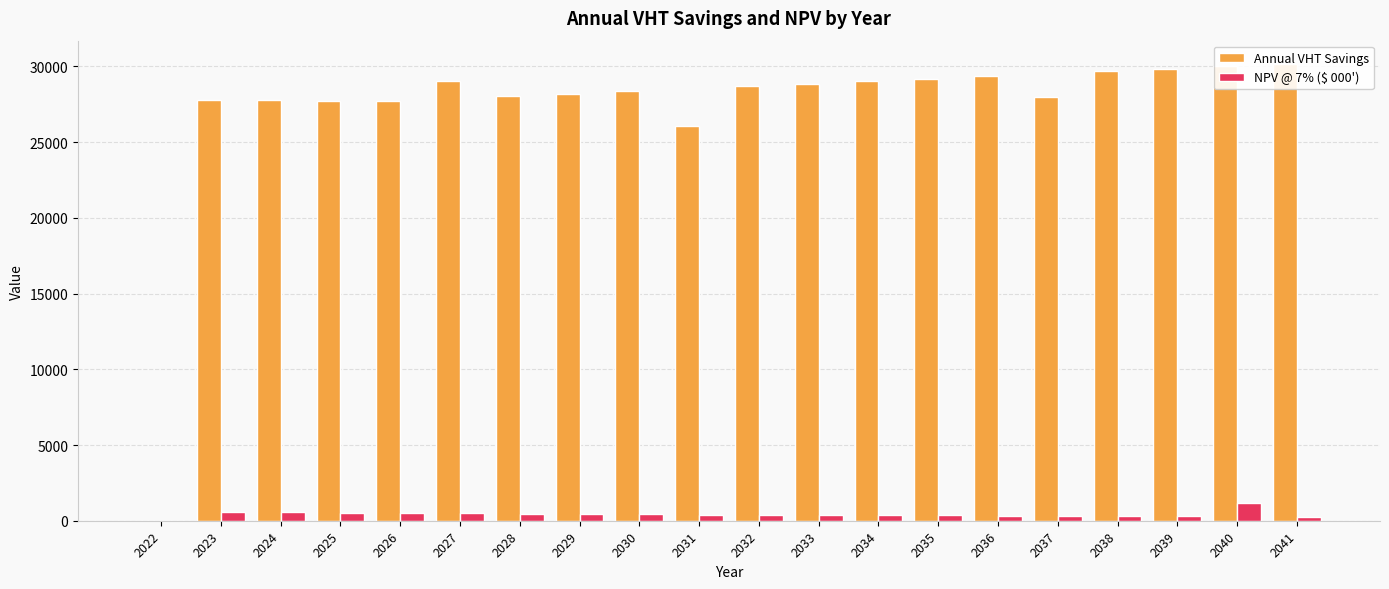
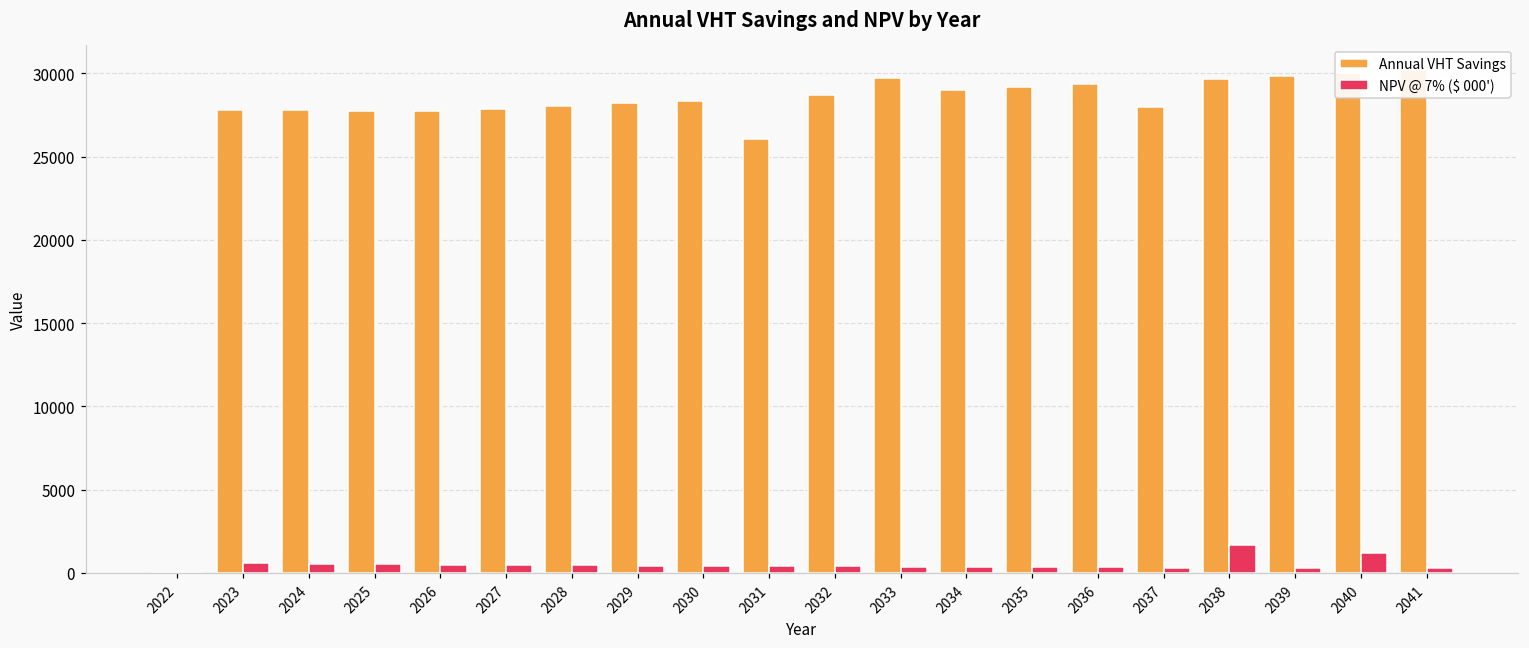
Annual VHT Savings, 2027: 29000 -> 27900
Annual VHT Savings, 2033: 28900 -> 29700
NPV @ 7% ($ 000'), 2038: 300 -> 1700
